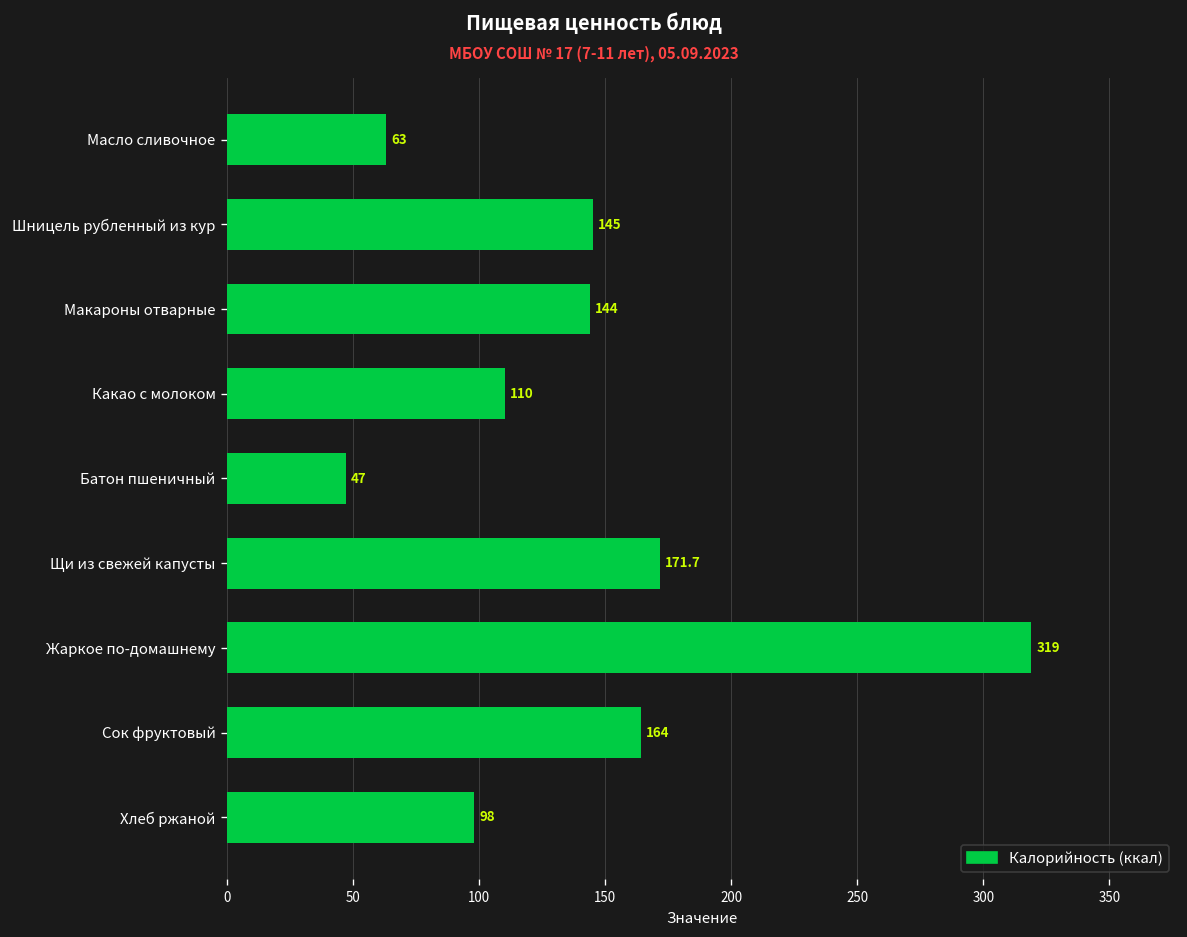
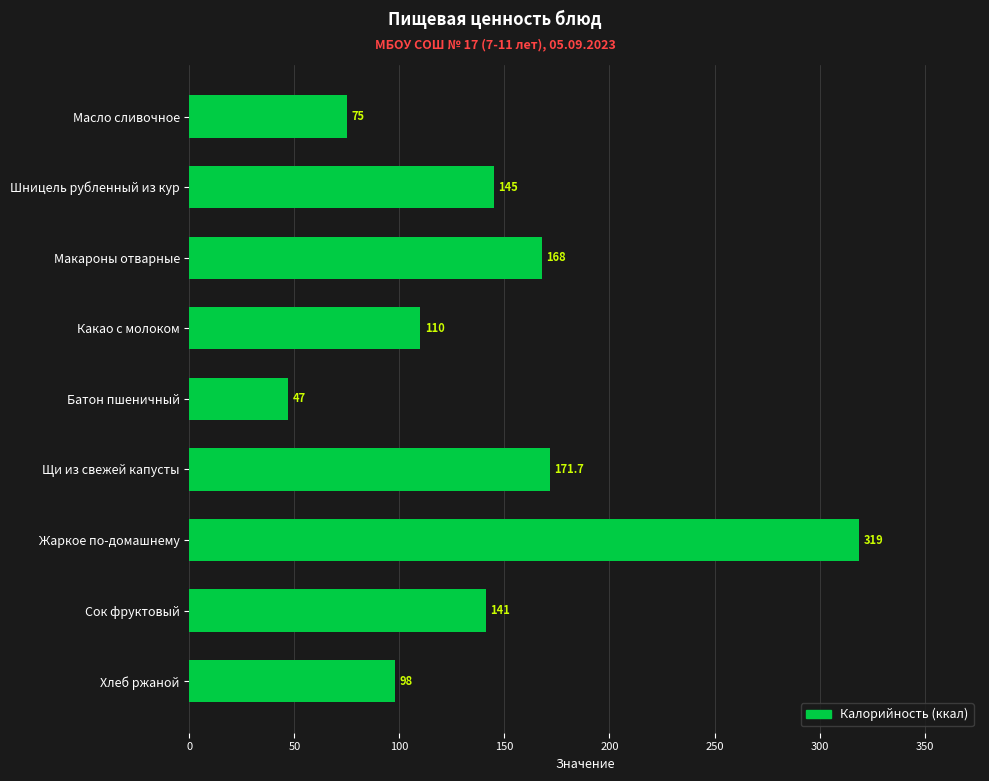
Масло сливочное: 63 -> 75
Макароны отварные: 144 -> 168
Сок фруктовый: 164 -> 141
